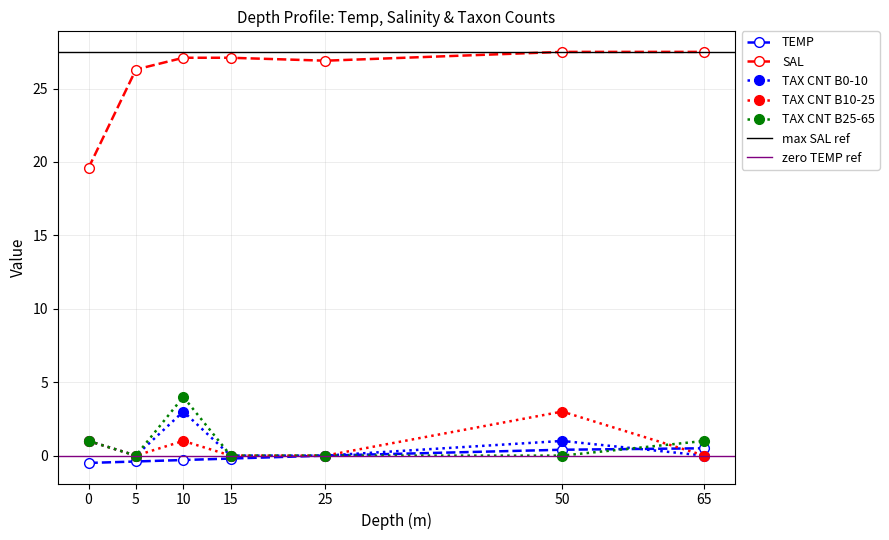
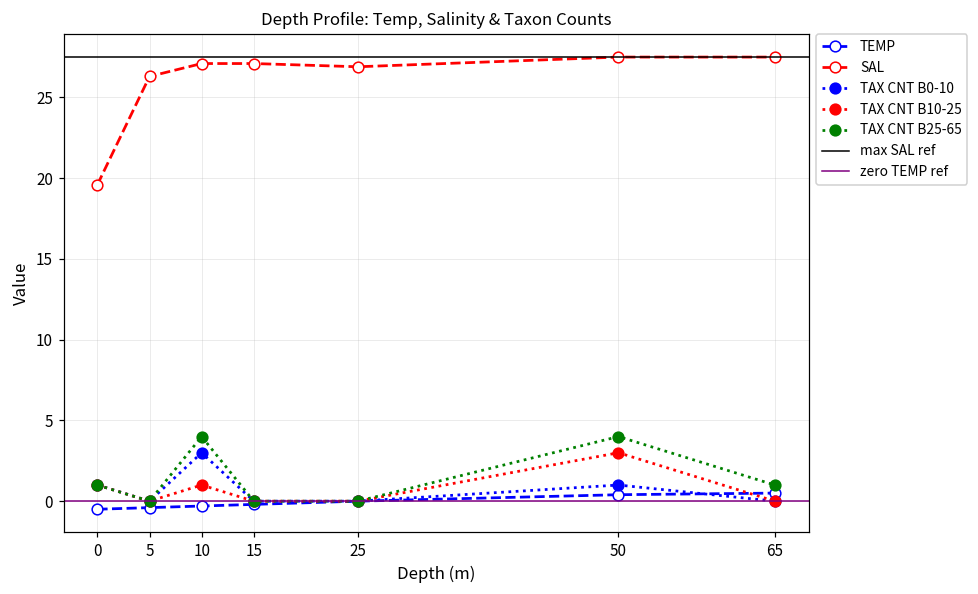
TAX CNT B25-65, 50: 0 -> 4
